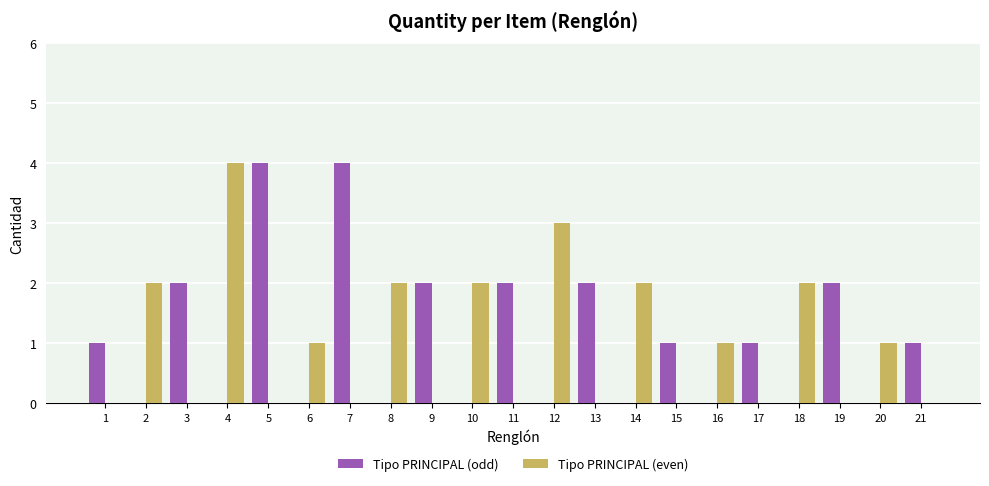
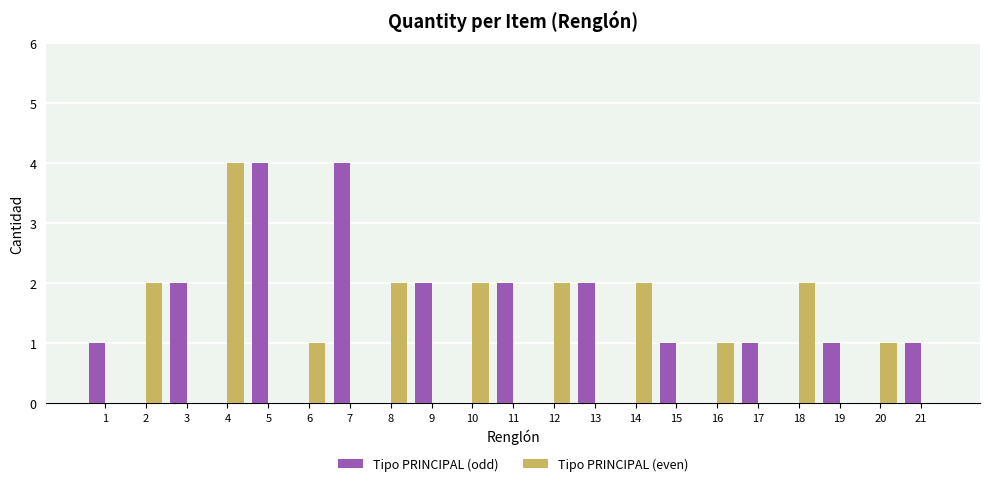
Tipo PRINCIPAL (even), 12: 3 -> 2
Tipo PRINCIPAL (odd), 19: 2 -> 1
